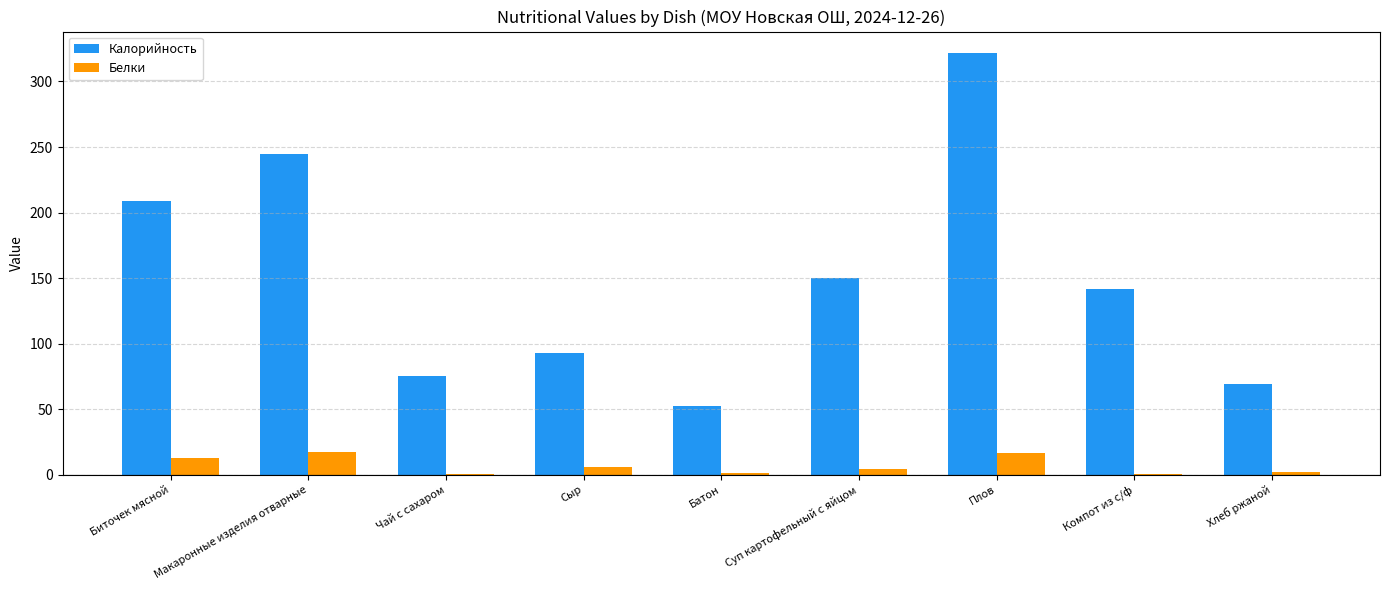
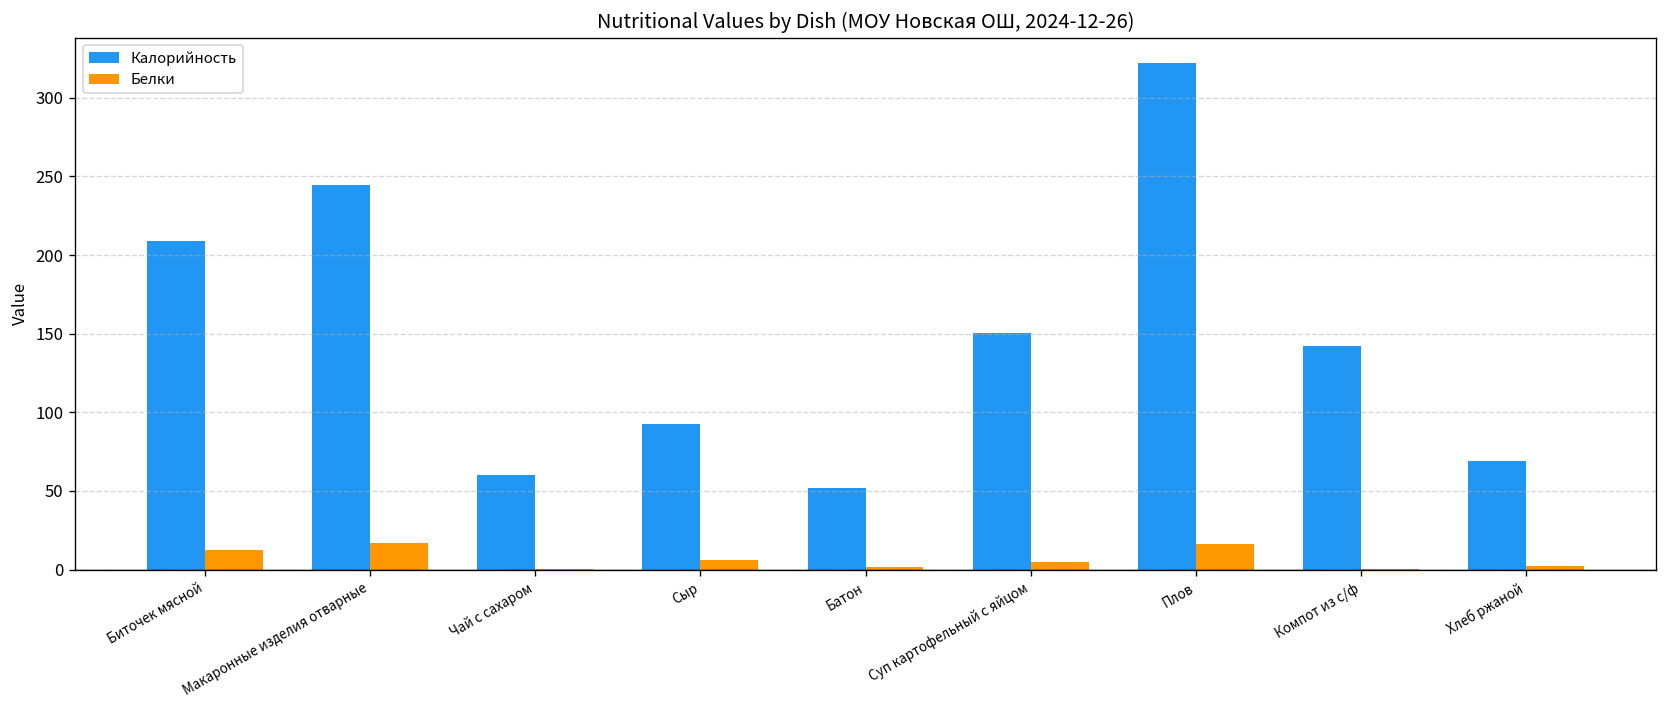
Калорийность, Чай с сахаром: 75 -> 60
